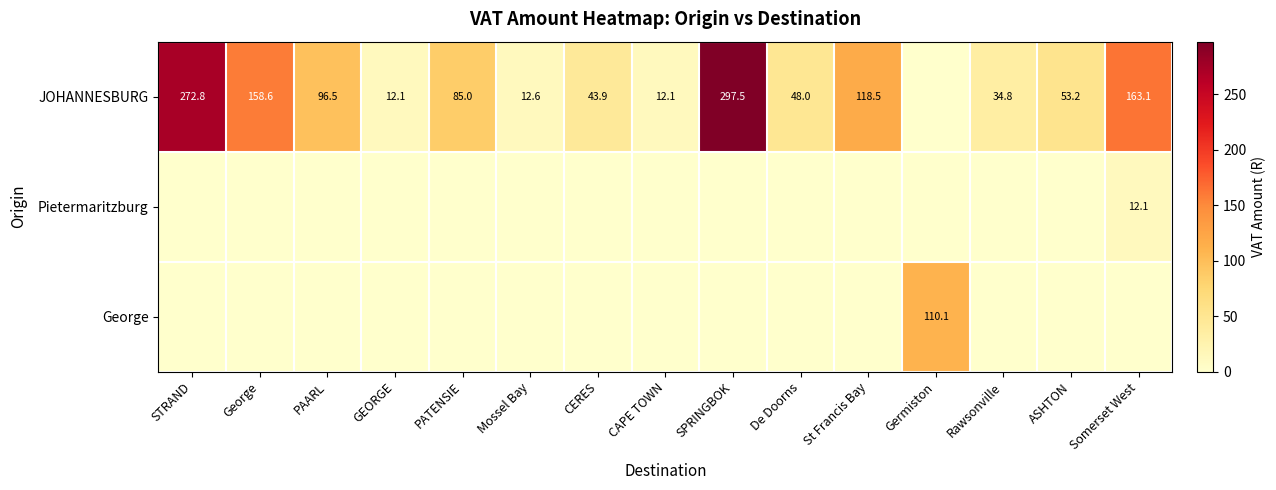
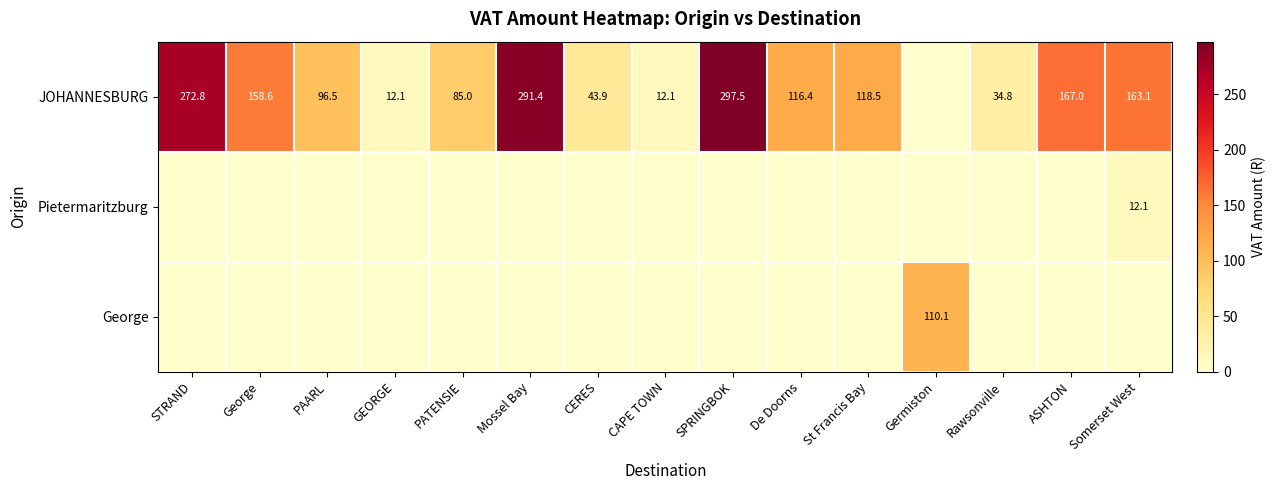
JOHANNESBURG, Mossel Bay: 12.6 -> 291.4
JOHANNESBURG, De Doorns: 48.0 -> 116.4
JOHANNESBURG, ASHTON: 53.2 -> 167.0
